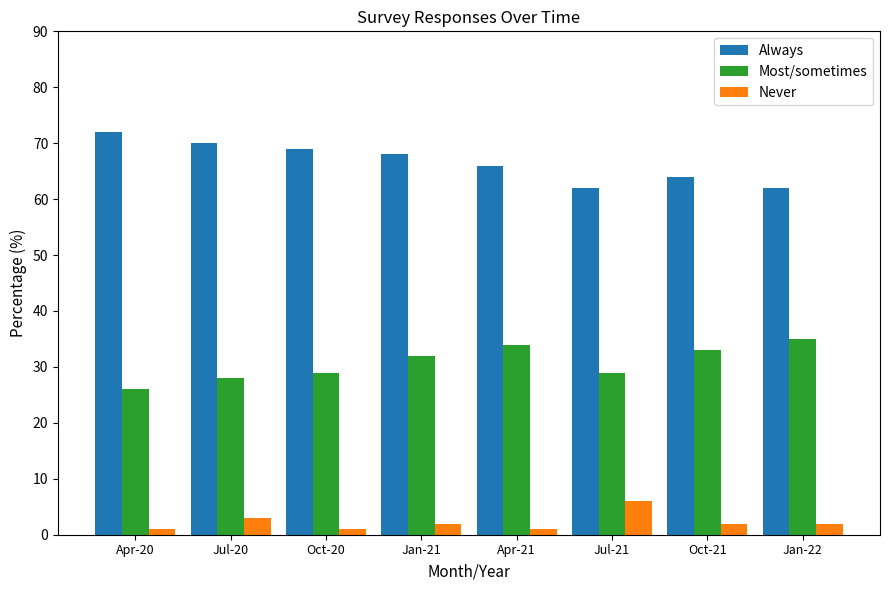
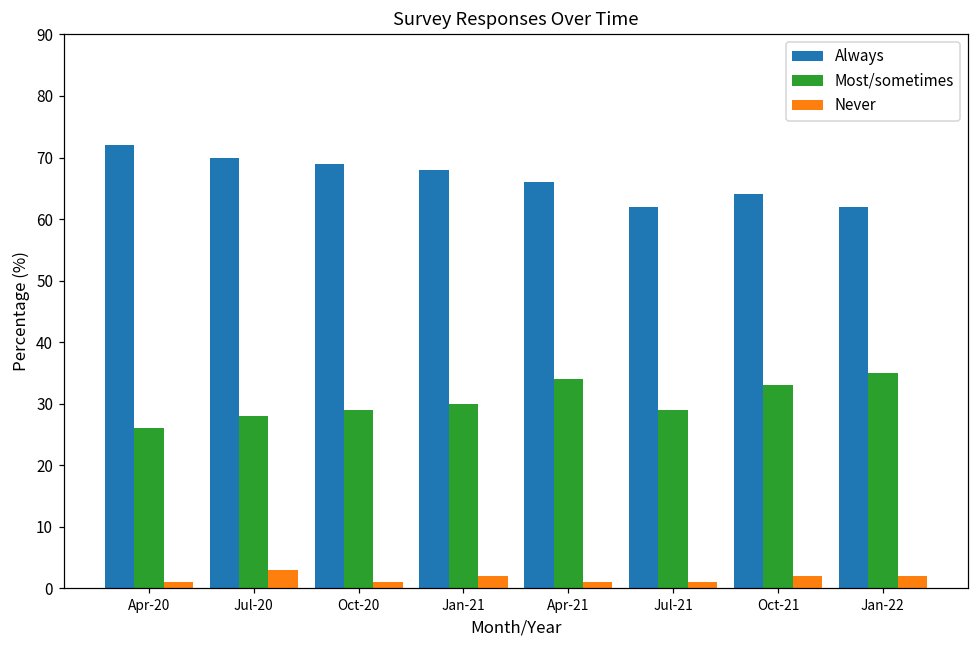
Most/sometimes, Jan-21: 32 -> 30
Never, Jul-21: 6 -> 1
